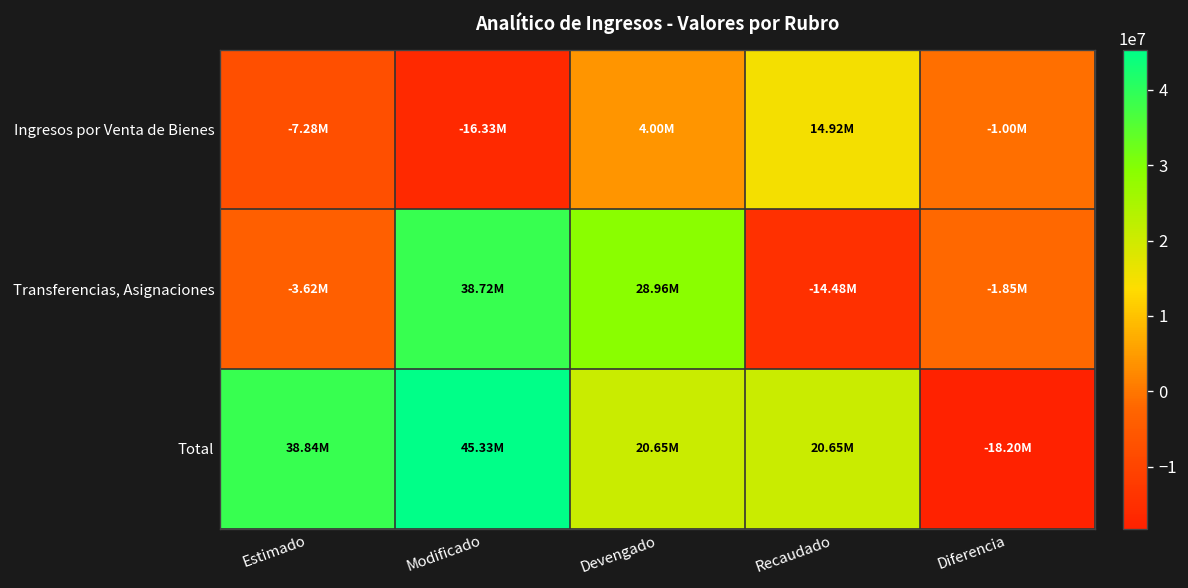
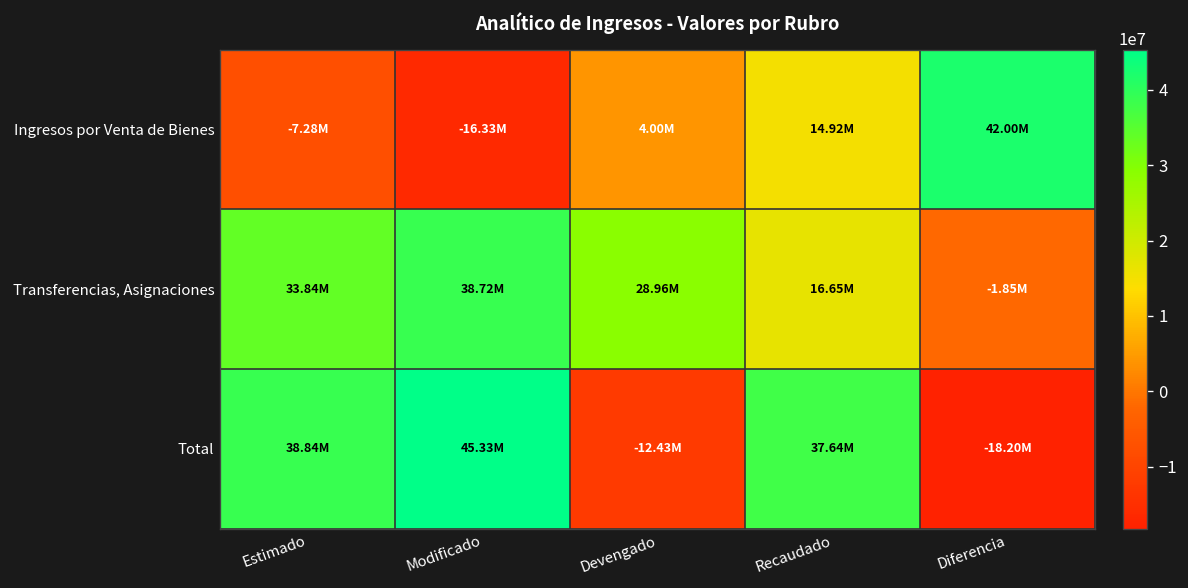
Ingresos por Venta de Bienes, Diferencia: -1.00M -> 42.00M
Transferencias, Asignaciones, Estimado: -3.62M -> 33.84M
Transferencias, Asignaciones, Recaudado: -14.48M -> 16.65M
Total, Devengado: 20.65M -> -12.43M
Total, Recaudado: 20.65M -> 37.64M
